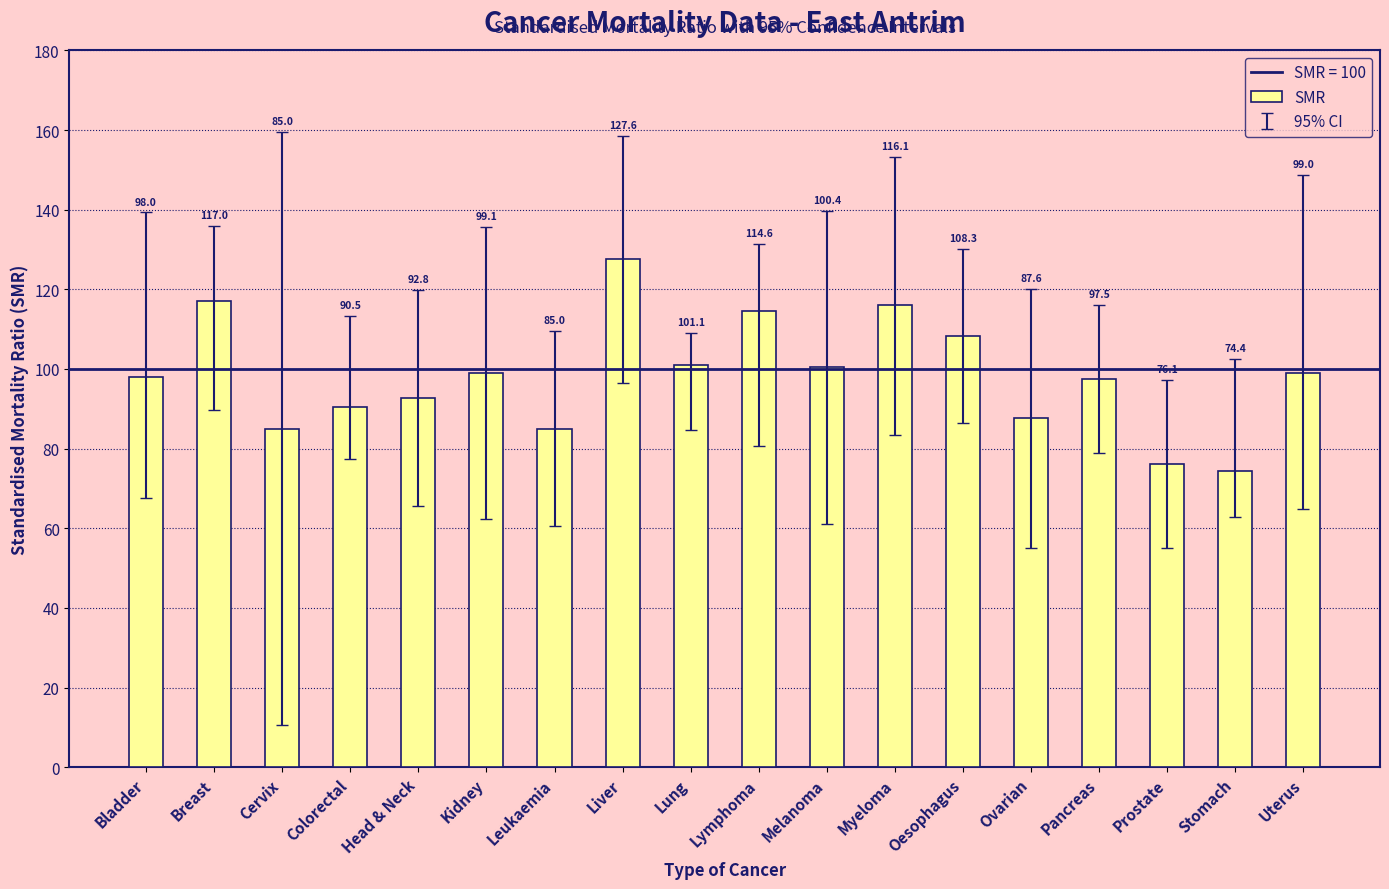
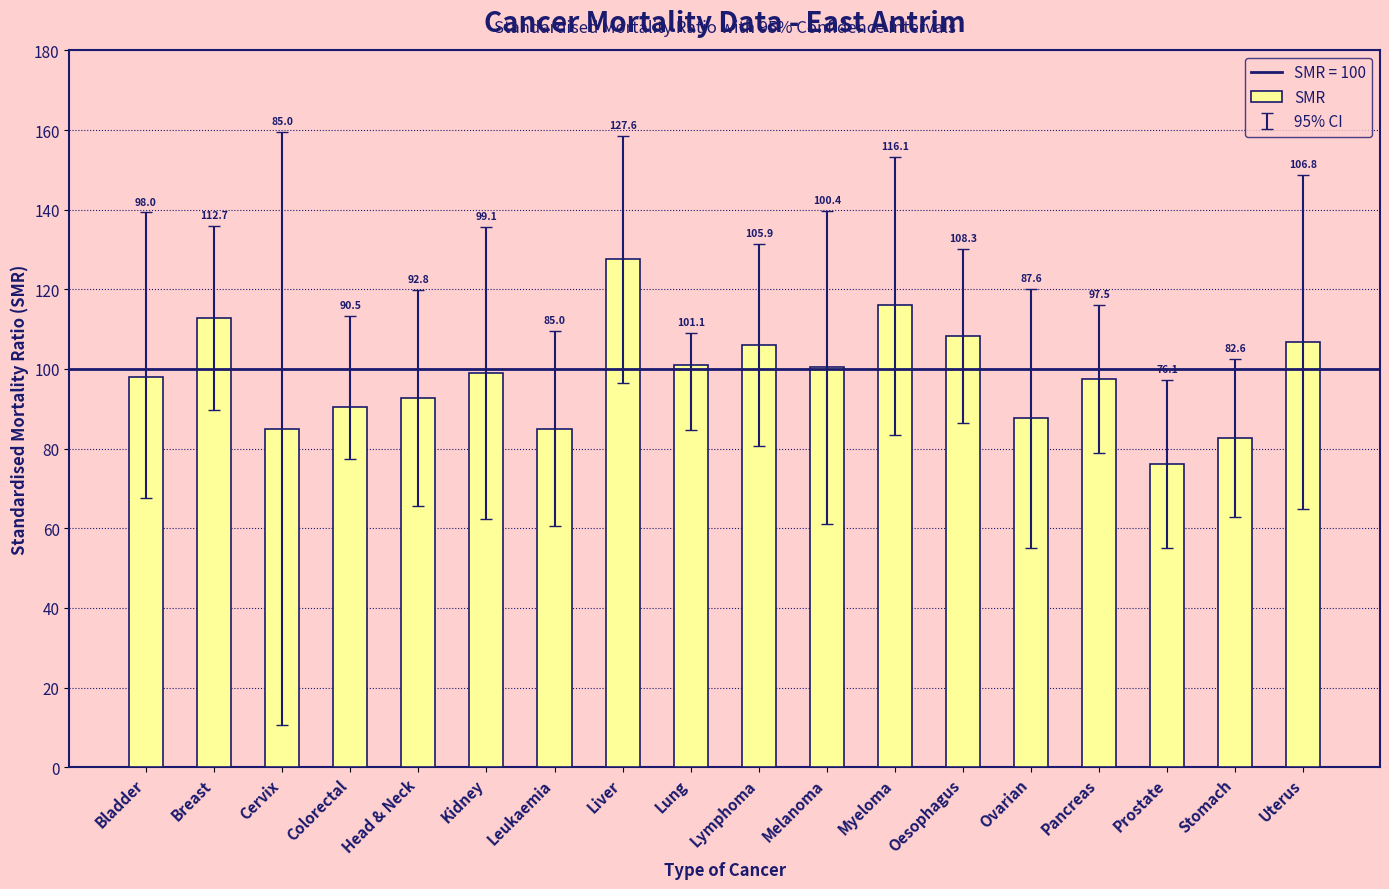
SMR, Breast: 117.0 -> 112.7
SMR, Lymphoma: 114.6 -> 105.9
SMR, Stomach: 74.4 -> 82.6
SMR, Uterus: 99.0 -> 106.8
